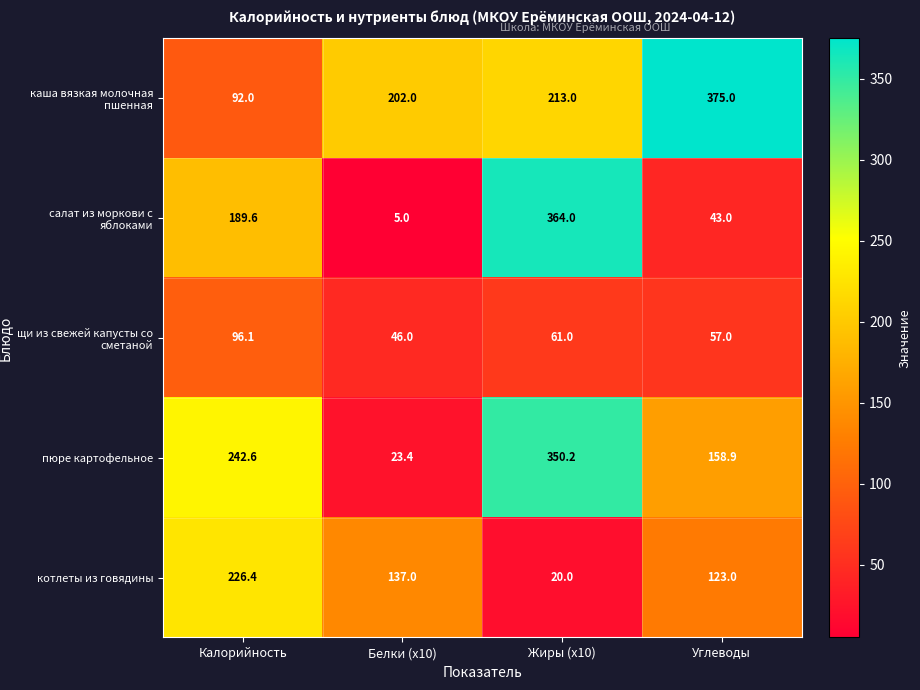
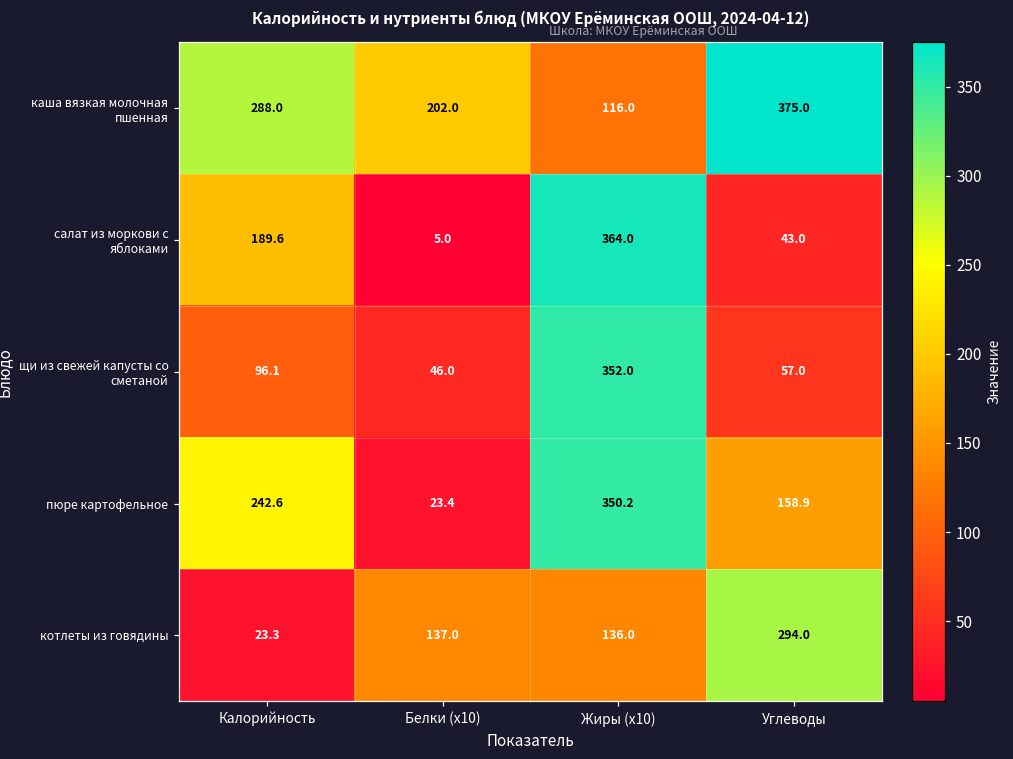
каша вязкая молочная пшенная, Калорийность: 92.0 -> 288.0
каша вязкая молочная пшенная, Жиры (x10): 213.0 -> 116.0
щи из свежей капусты со сметаной, Жиры (x10): 61.0 -> 352.0
котлеты из говядины, Калорийность: 226.4 -> 23.3
котлеты из говядины, Жиры (x10): 20.0 -> 136.0
котлеты из говядины, Углеводы: 123.0 -> 294.0
